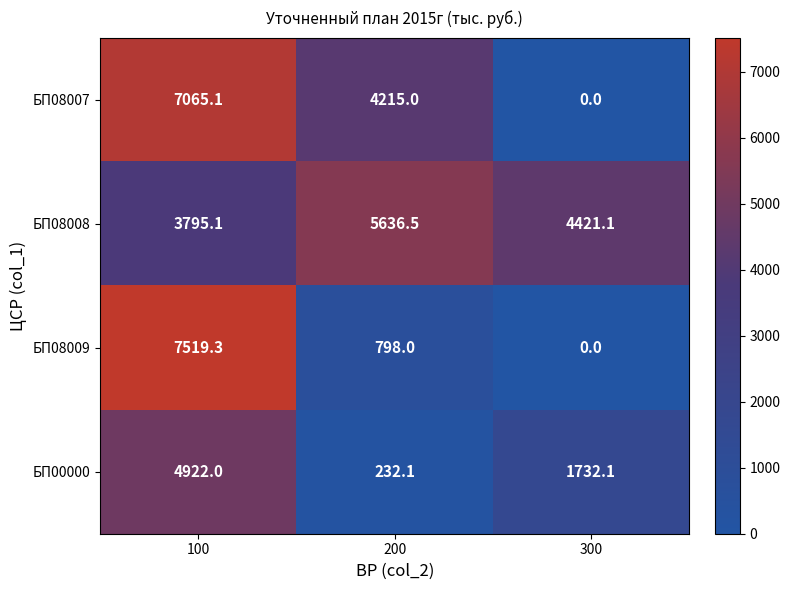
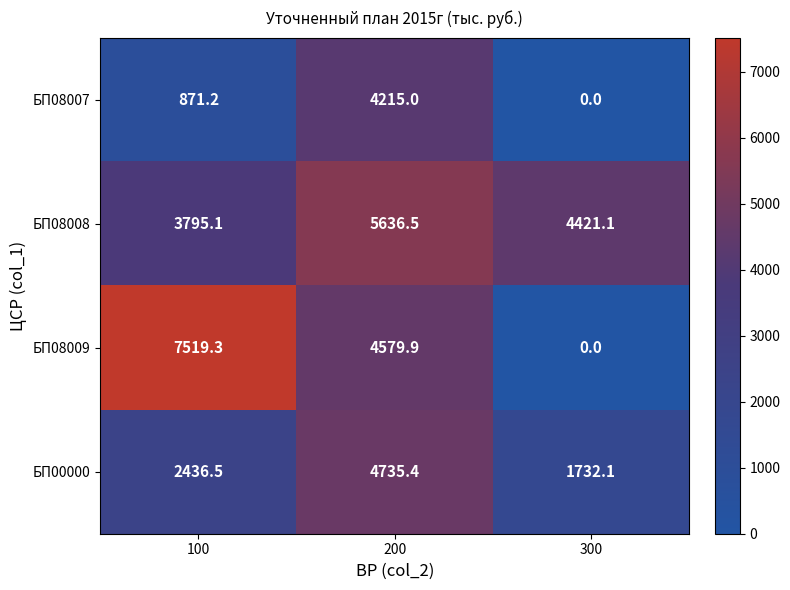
БП08007, 100: 7065.1 -> 871.2
БП08009, 200: 798.0 -> 4579.9
БП00000, 100: 4922.0 -> 2436.5
БП00000, 200: 232.1 -> 4735.4
